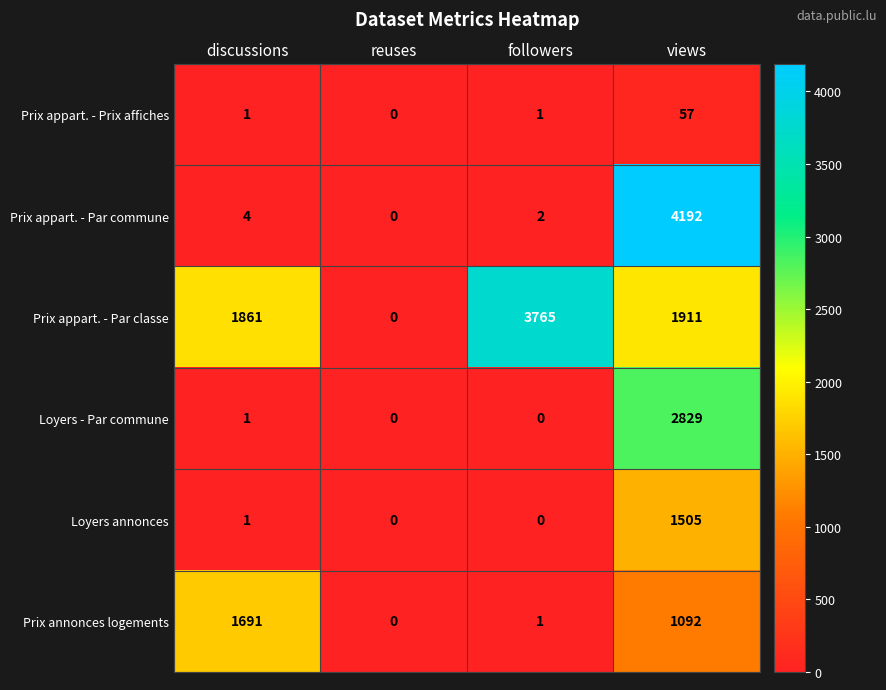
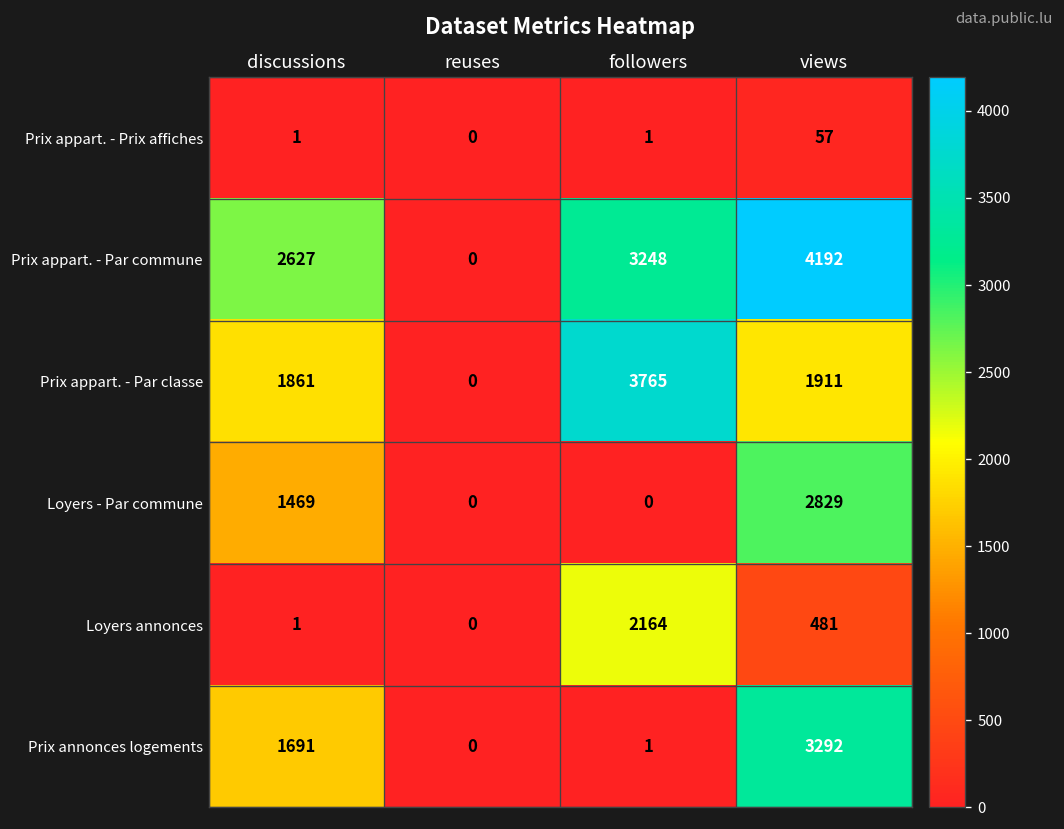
Prix appart. - Par commune, discussions: 4 -> 2627
Prix appart. - Par commune, followers: 2 -> 3248
Loyers - Par commune, discussions: 1 -> 1469
Loyers annonces, followers: 0 -> 2164
Loyers annonces, views: 1505 -> 481
Prix annonces logements, views: 1092 -> 3292
